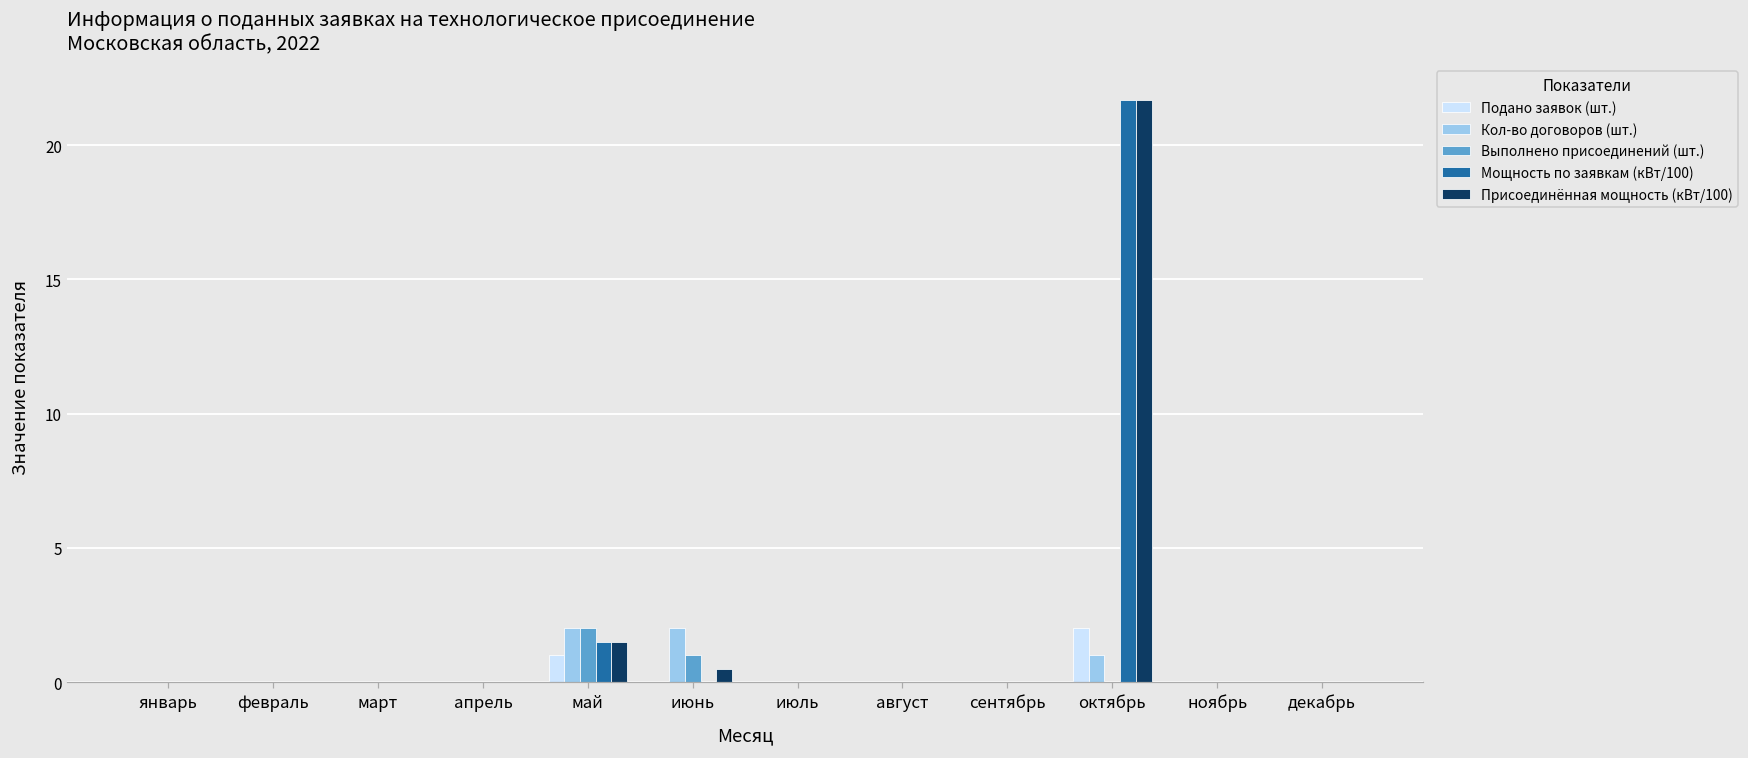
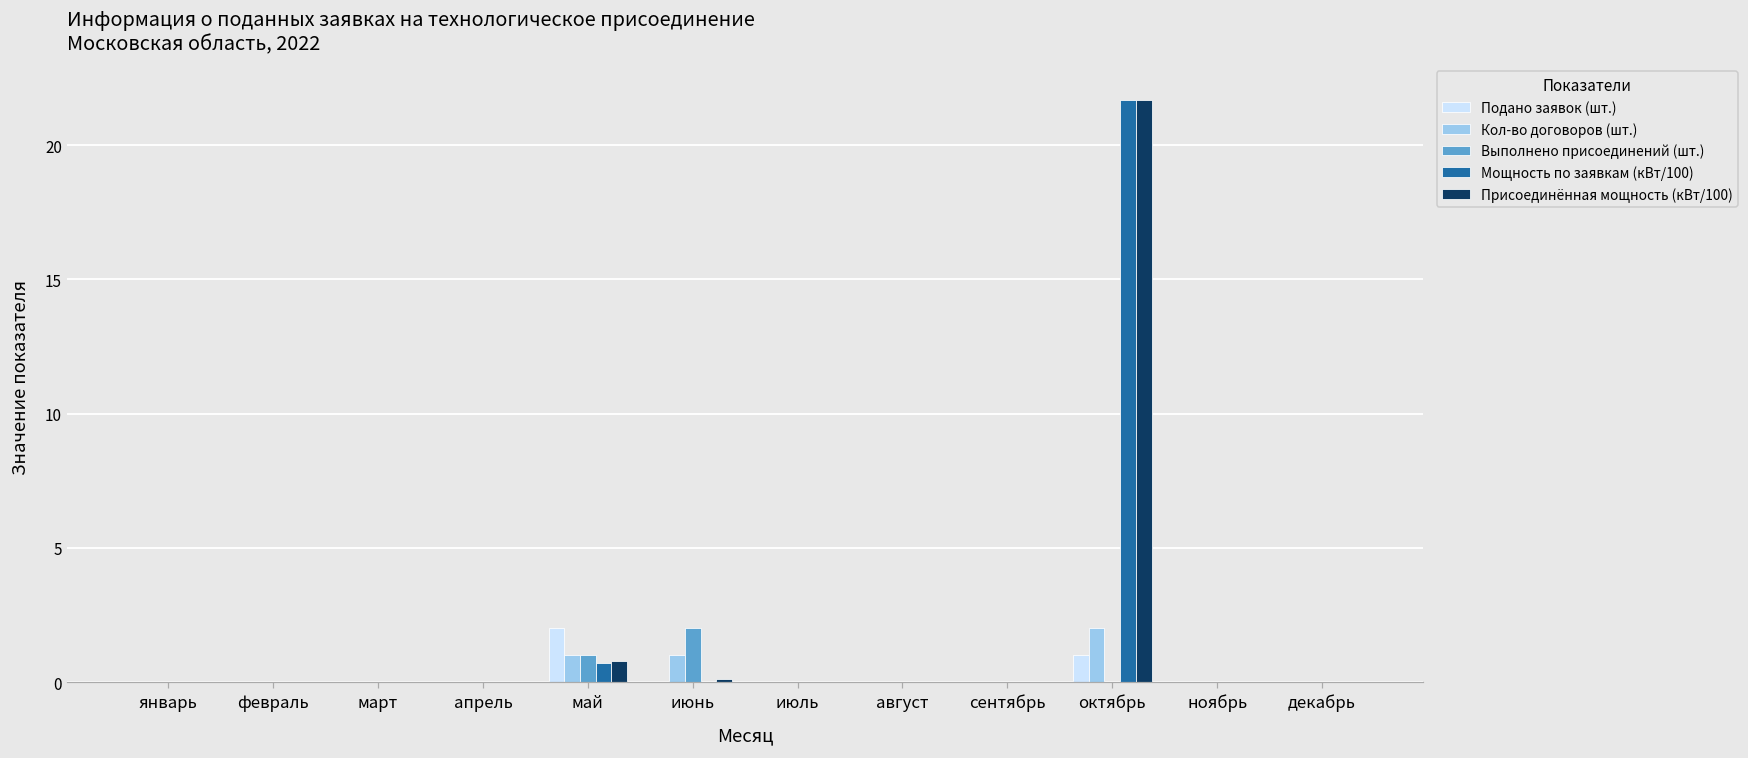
Подано заявок (шт.), май: 1 -> 2
Кол-во договоров (шт.), май: 2 -> 1
Выполнено присоединений (шт.), май: 2 -> 1
Мощность по заявкам (кВт/100), май: 1.5 -> 0.7
Присоединённая мощность (кВт/100), май: 1.5 -> 0.8
Кол-во договоров (шт.), июнь: 2 -> 1
Выполнено присоединений (шт.), июнь: 1 -> 2
Присоединённая мощность (кВт/100), июнь: 0.5 -> 0.1
Подано заявок (шт.), октябрь: 2 -> 1
Кол-во договоров (шт.), октябрь: 1 -> 2
